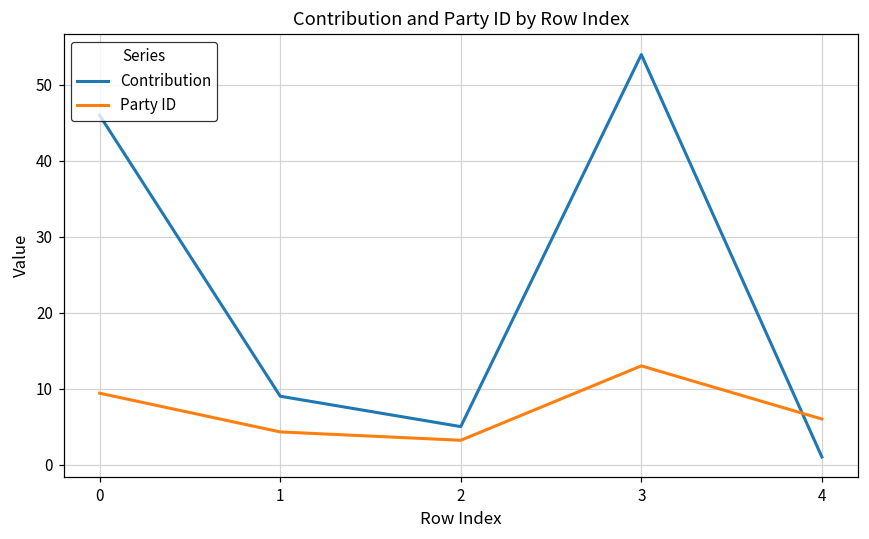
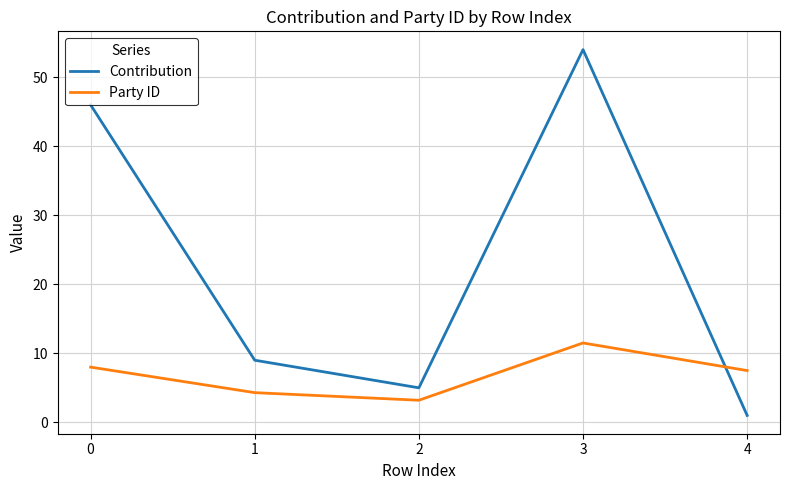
Party ID, 0: 9 -> 8
Party ID, 3: 13 -> 12
Party ID, 4: 6 -> 8
